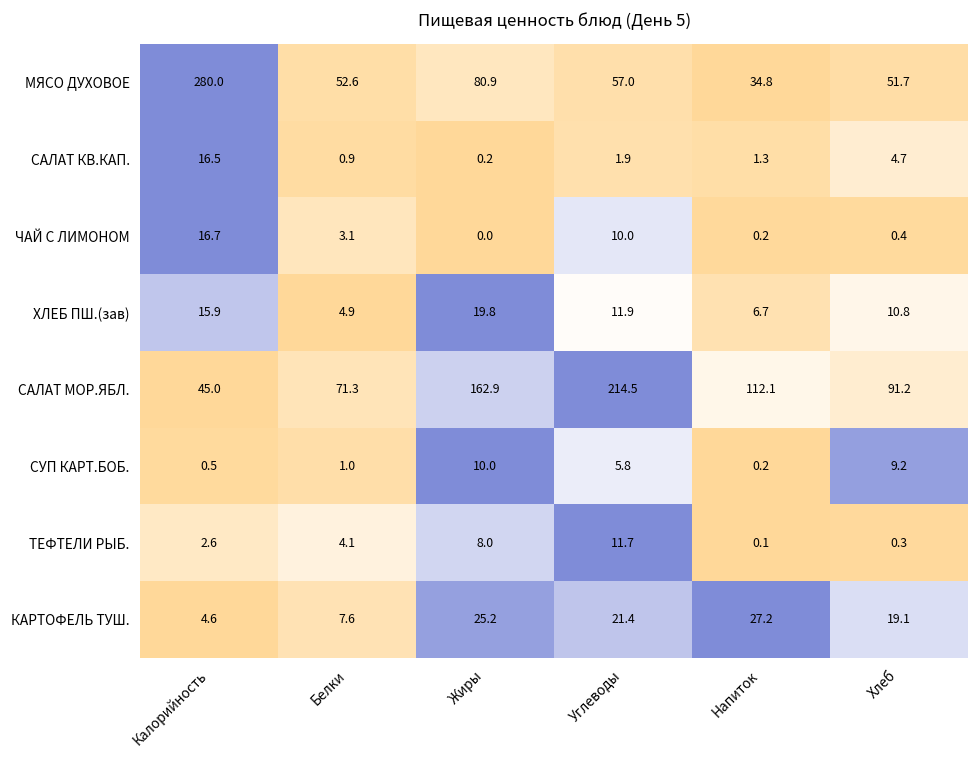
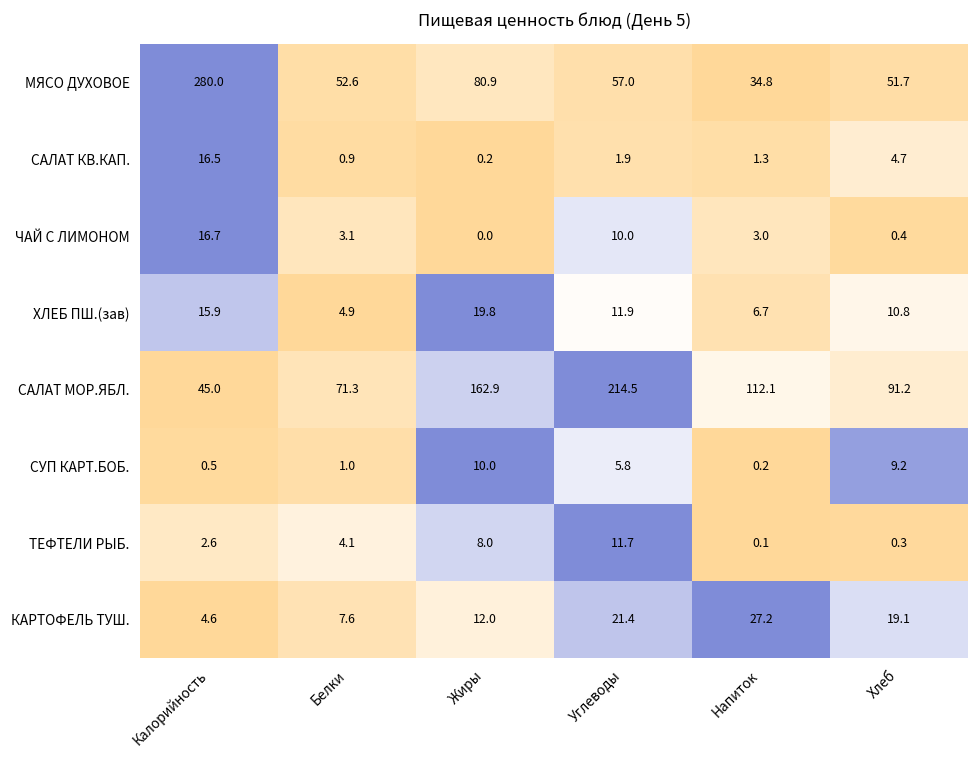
ЧАЙ С ЛИМОНОМ, Напиток: 0.2 -> 3.0
КАРТОФЕЛЬ ТУШ., Жиры: 25.2 -> 12.0
